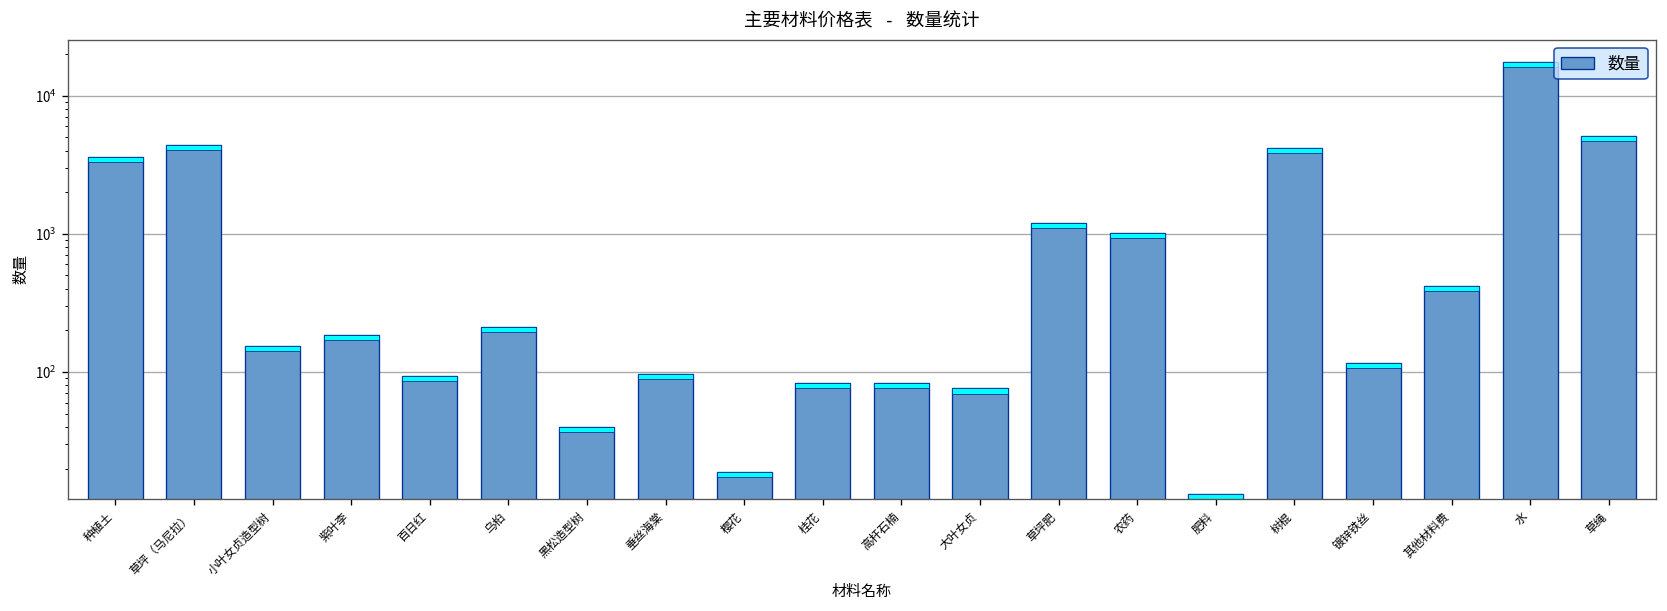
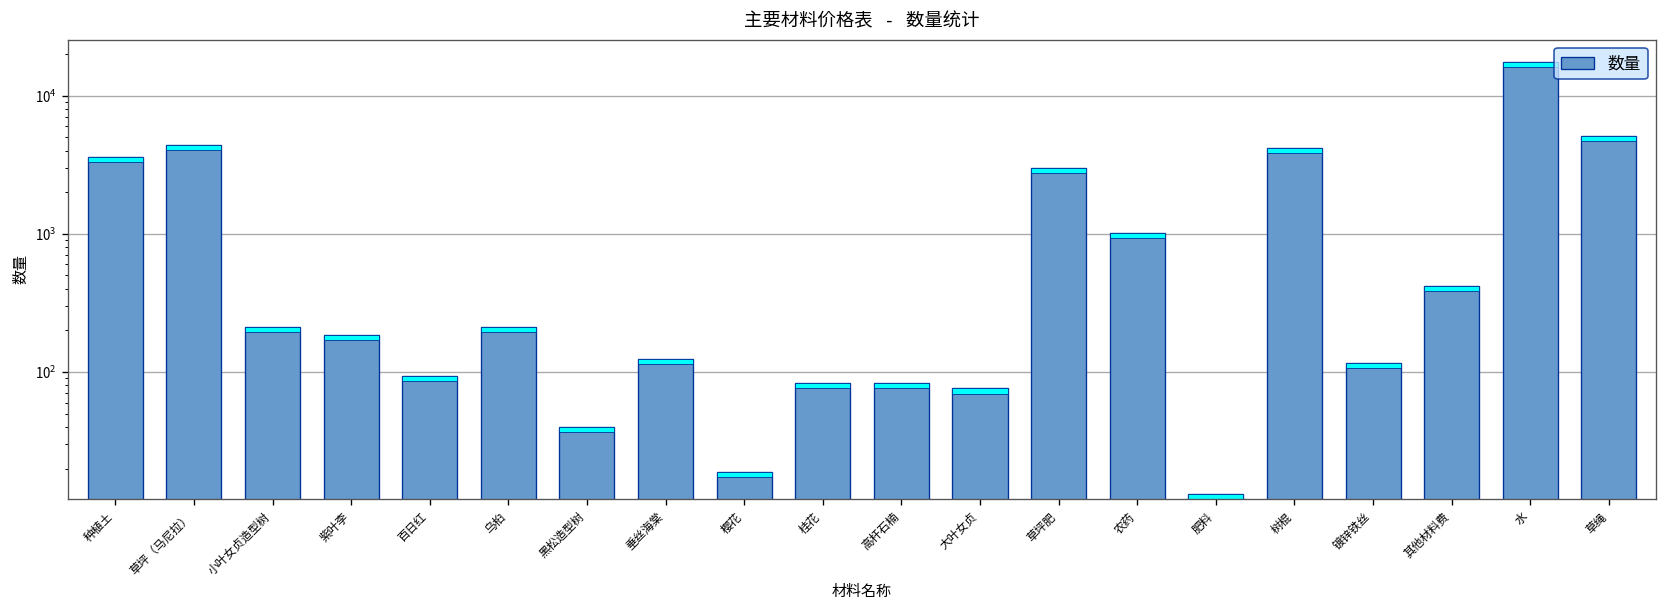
数量, 小叶女贞造型树: 150 -> 210
数量, 垂丝海棠: 100 -> 130
数量, 草坪肥: 1200 -> 3000
